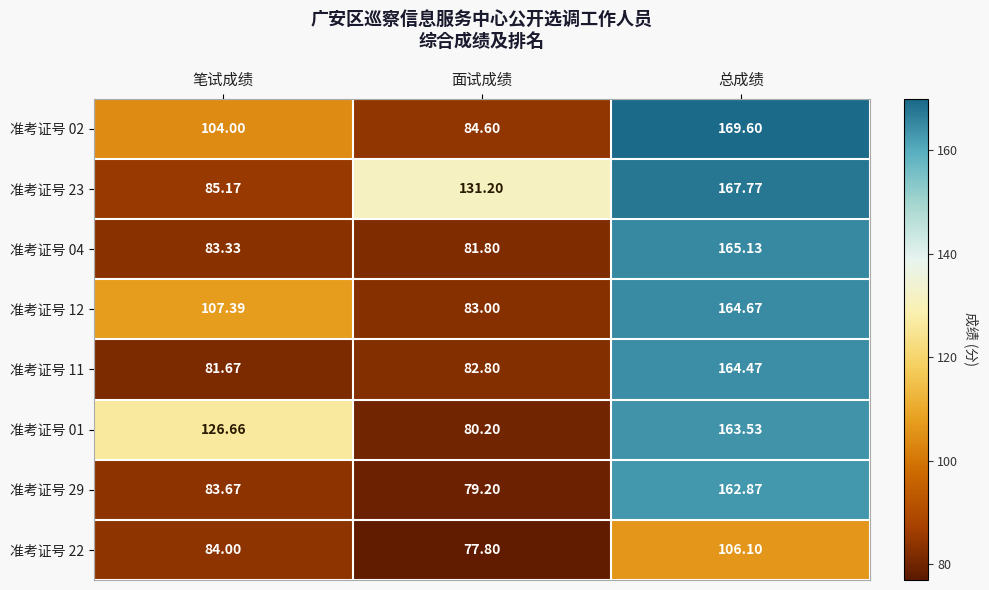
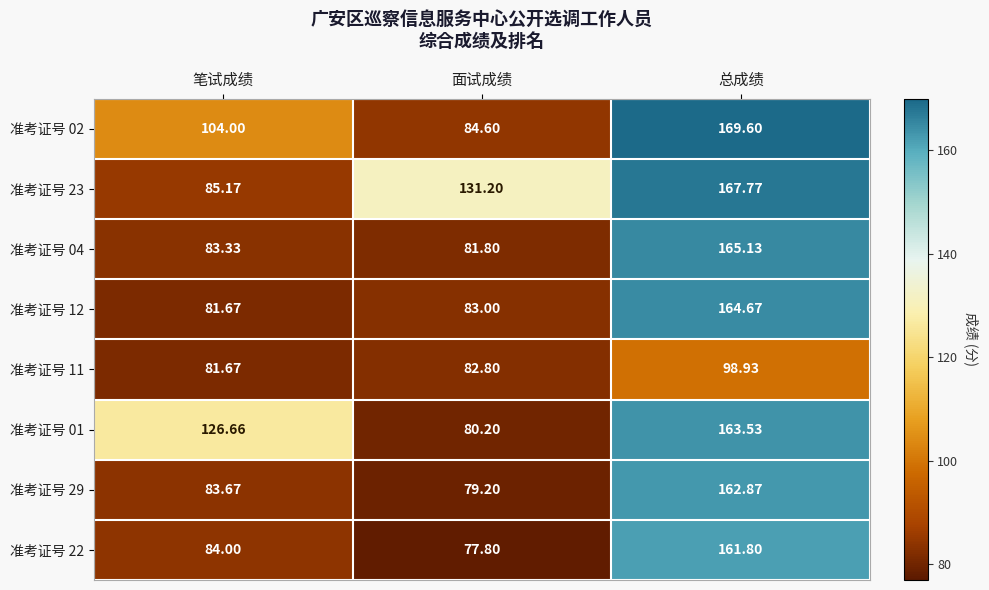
准考证号 12, 笔试成绩: 107.39 -> 81.67
准考证号 11, 总成绩: 164.47 -> 98.93
准考证号 22, 总成绩: 106.10 -> 161.80
